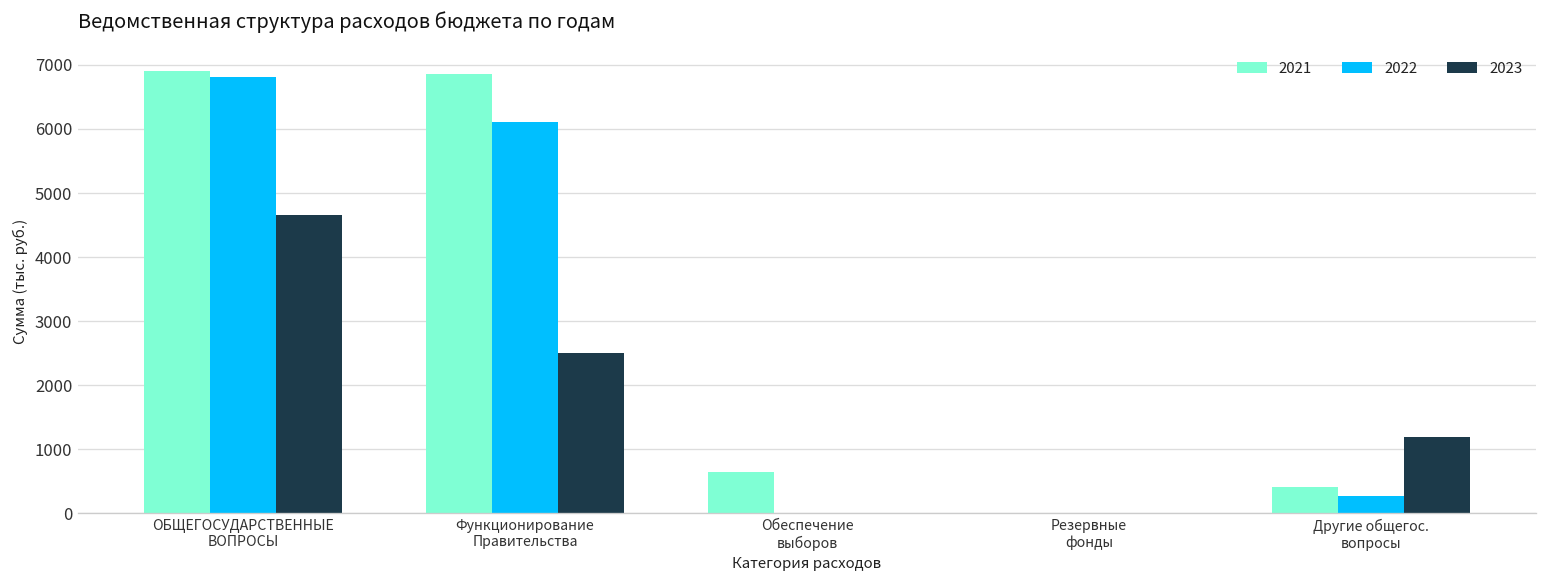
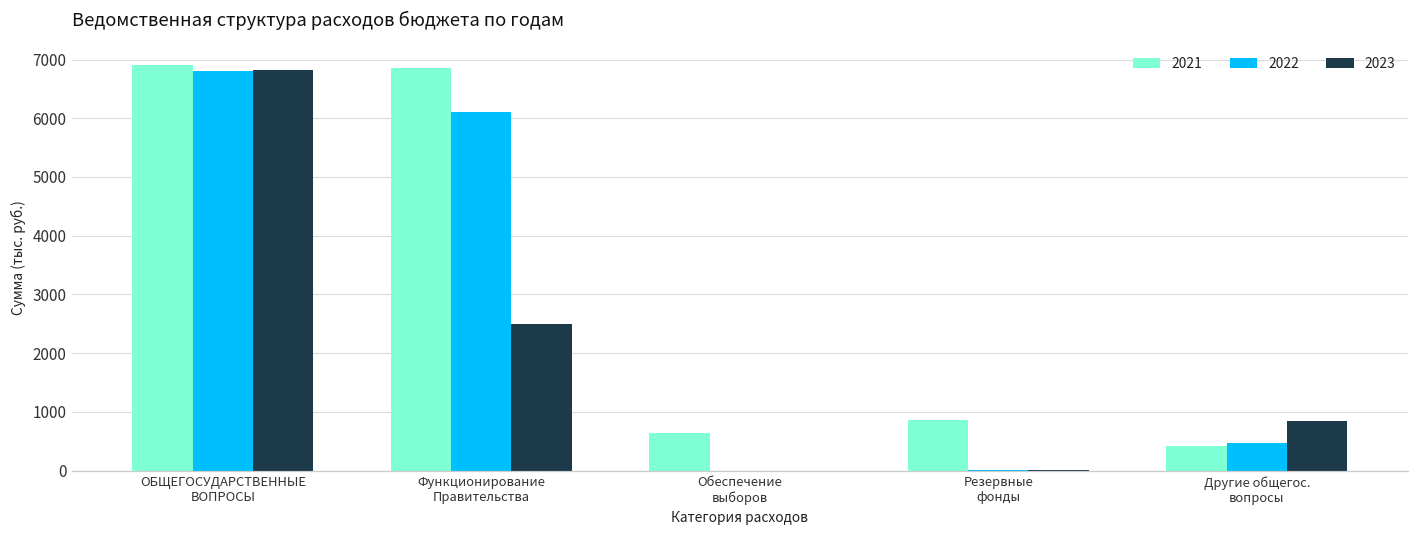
2023, ОБЩЕГОСУДАРСТВЕННЫЕ ВОПРОСЫ: 4700 -> 6800
2021, Резервные фонды: 0 -> 900
2022, Другие общегос. вопросы: 300 -> 500
2023, Другие общегос. вопросы: 1200 -> 800
